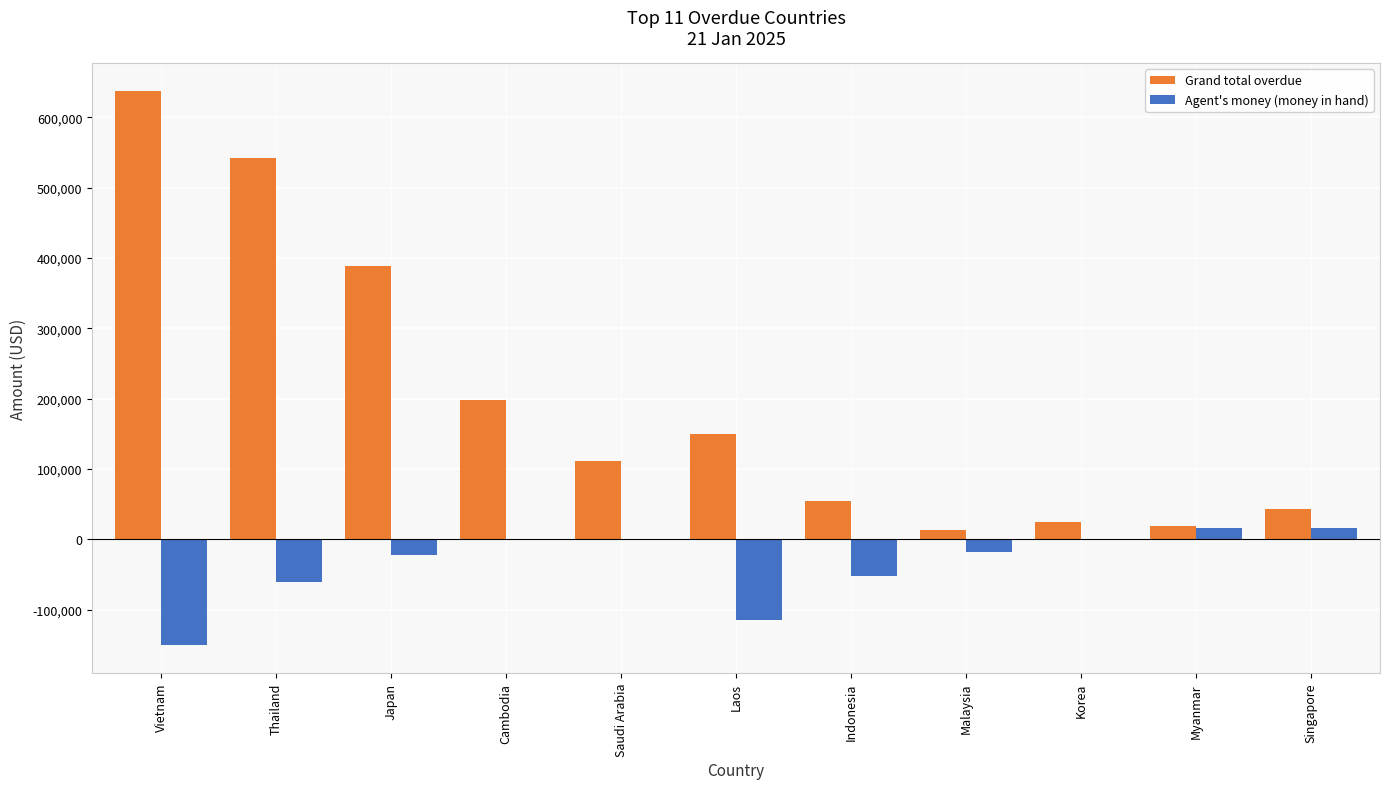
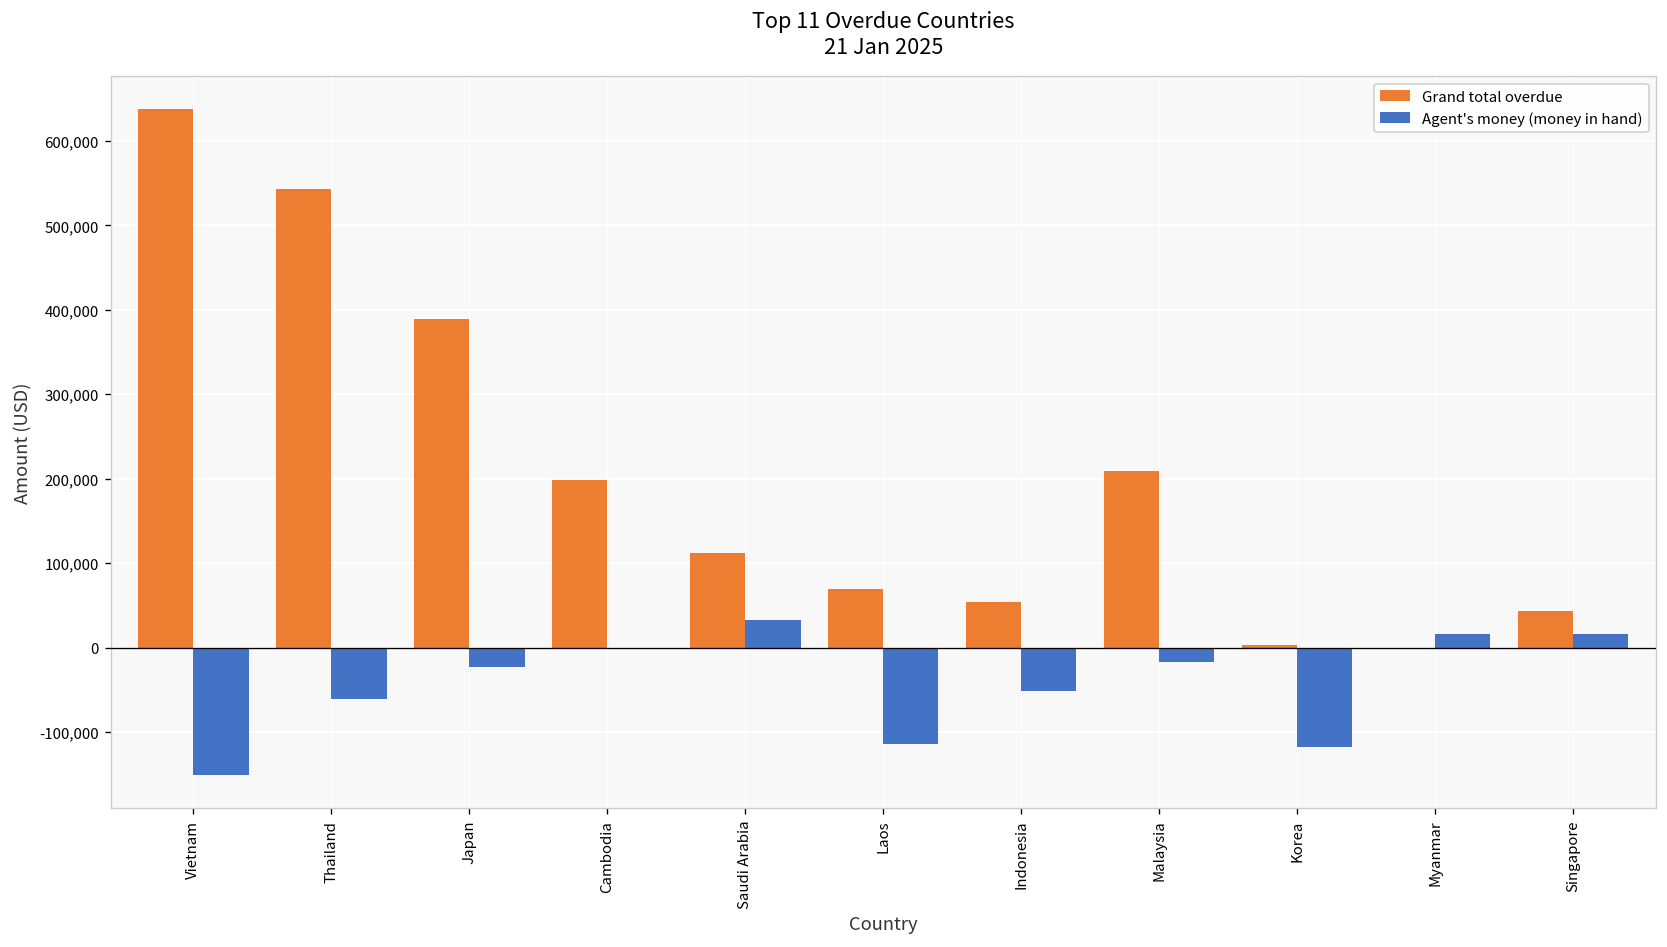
Agent's money (money in hand), Saudi Arabia: 0 -> 30,000
Grand total overdue, Laos: 150,000 -> 70,000
Grand total overdue, Malaysia: 10,000 -> 210,000
Grand total overdue, Korea: 30,000 -> 0
Agent's money (money in hand), Korea: 0 -> -120,000
Grand total overdue, Myanmar: 20,000 -> 0
